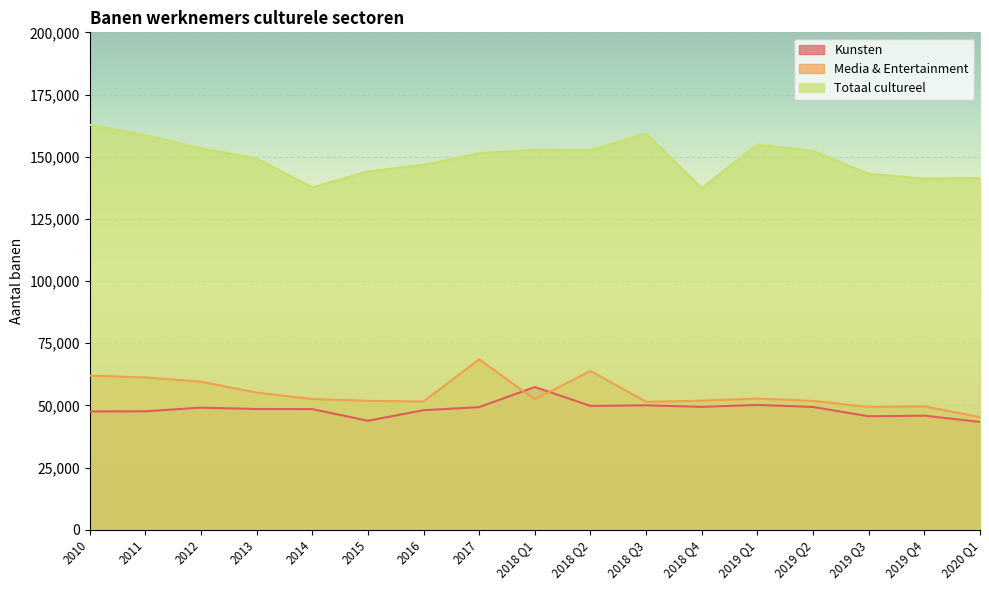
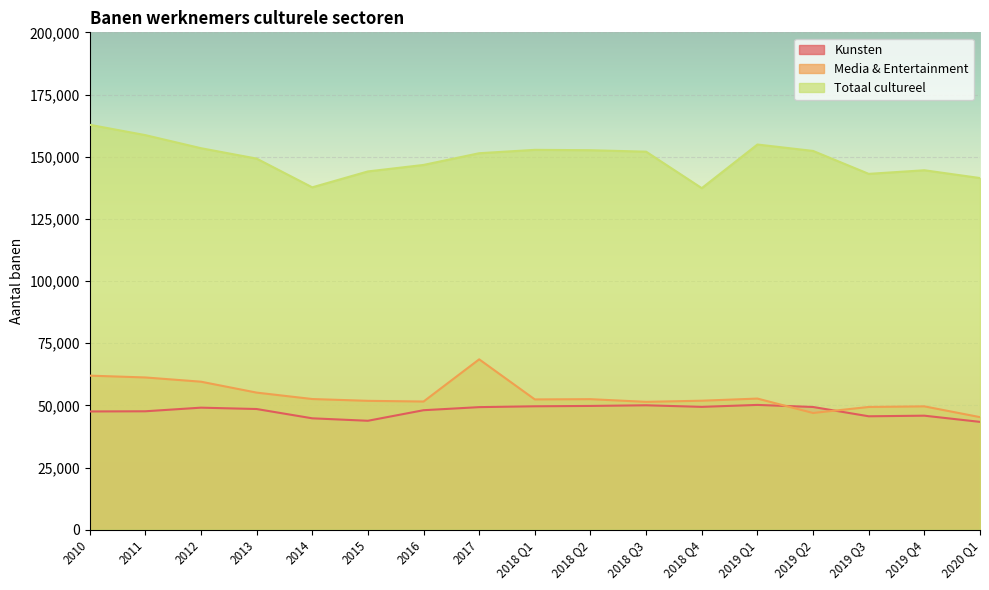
Kunsten, 2014: 49,000 -> 45,000
Kunsten, 2018 Q1: 57,000 -> 50,000
Media & Entertainment, 2018 Q2: 64,000 -> 52,000
Totaal cultureel, 2018 Q3: 159,000 -> 152,000
Media & Entertainment, 2019 Q2: 52,000 -> 47,000
Totaal cultureel, 2019 Q4: 141,000 -> 145,000
